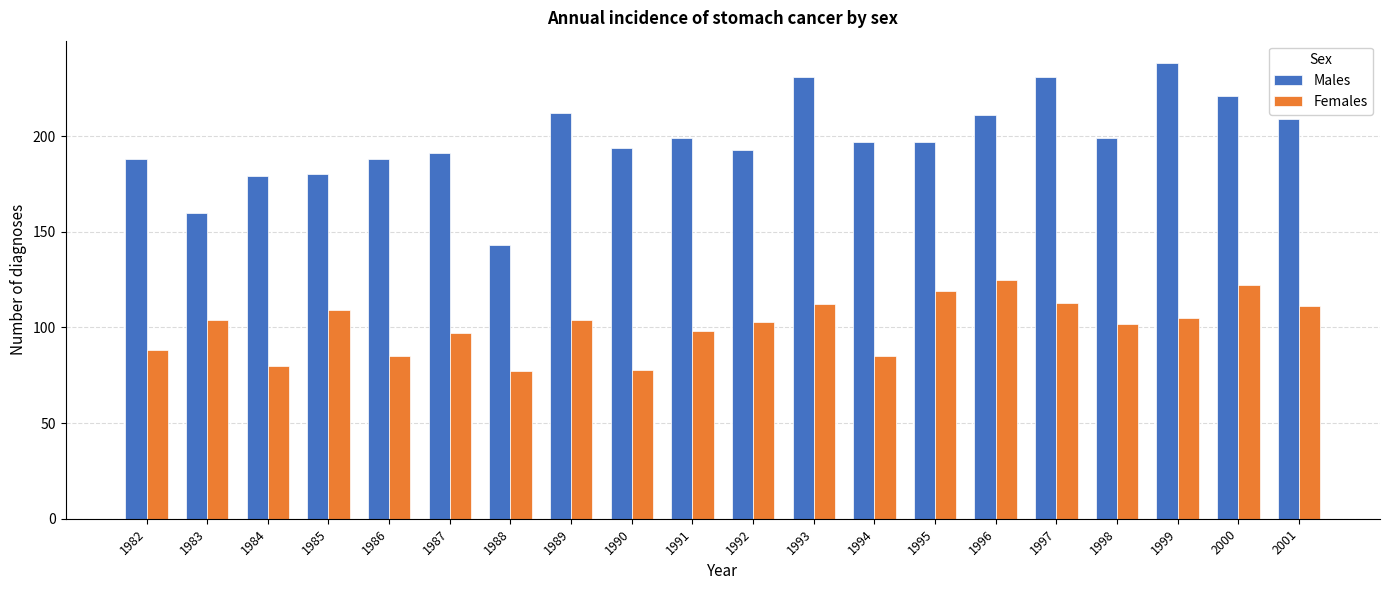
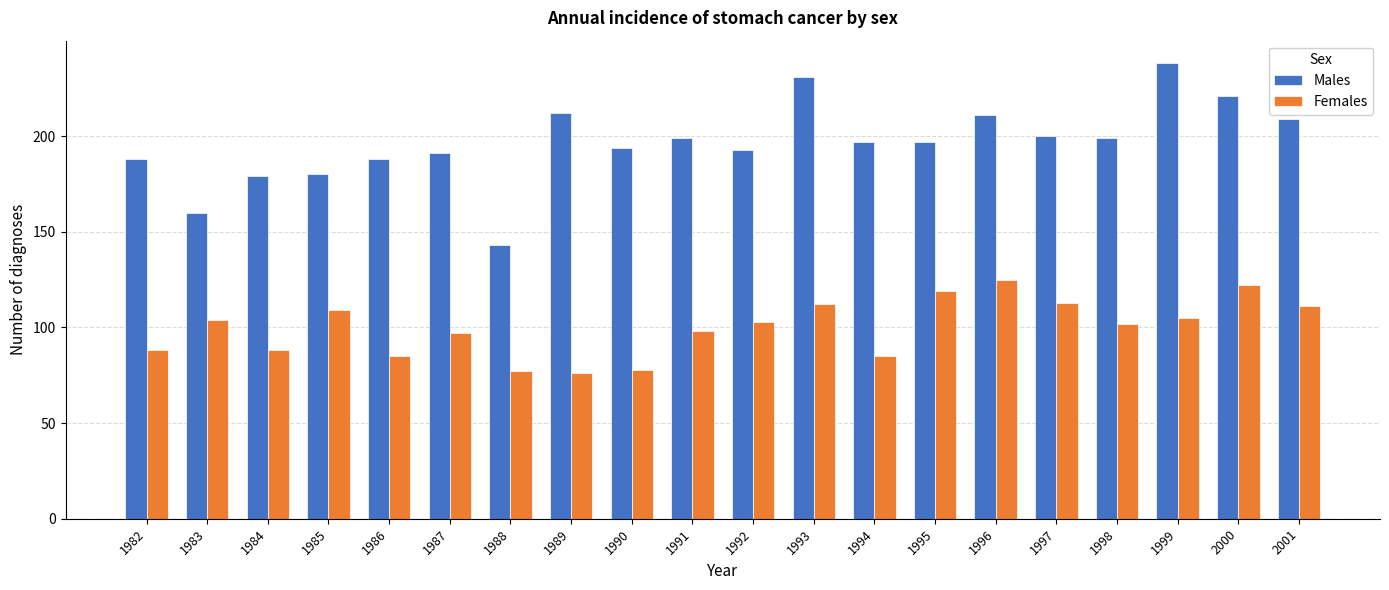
Females, 1984: 80 -> 88
Females, 1989: 104 -> 76
Males, 1997: 231 -> 200
